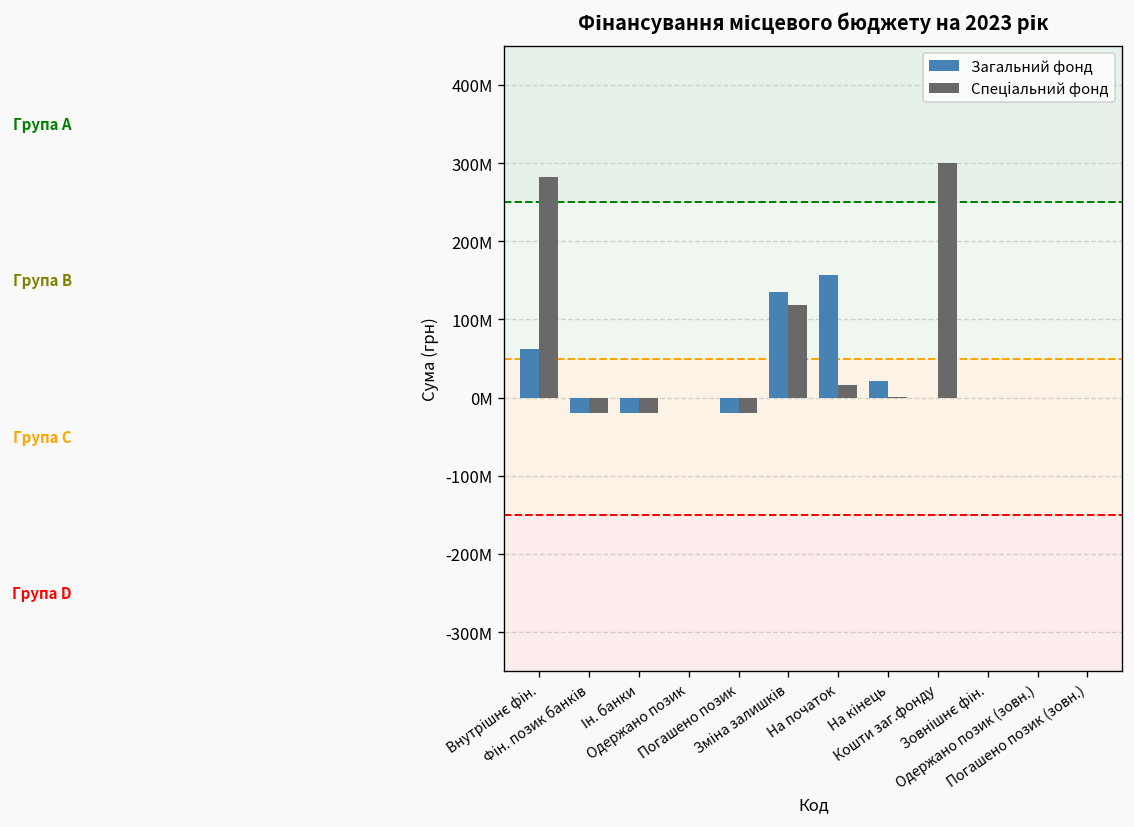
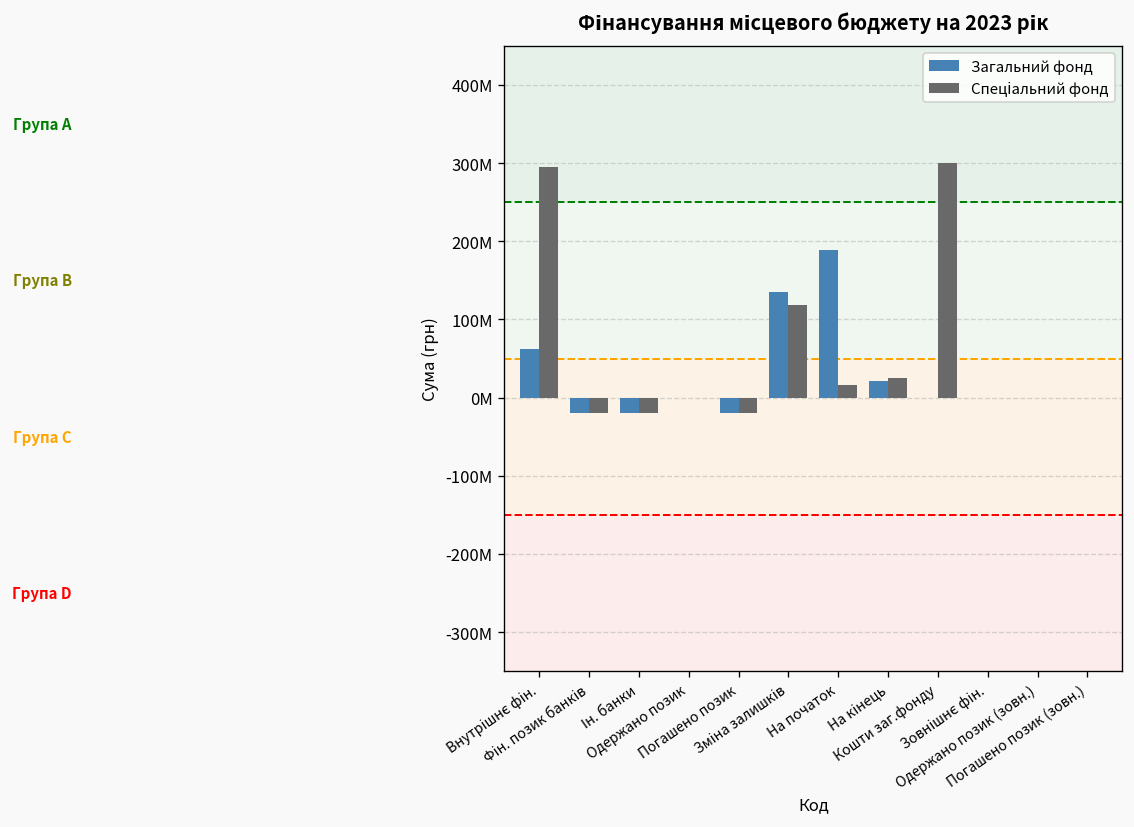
Спеціальний фонд, Внутрішнє фін.: 280000000 -> 300000000
Загальний фонд, На початок: 160000000 -> 190000000
Спеціальний фонд, На кінець: 0 -> 30000000
